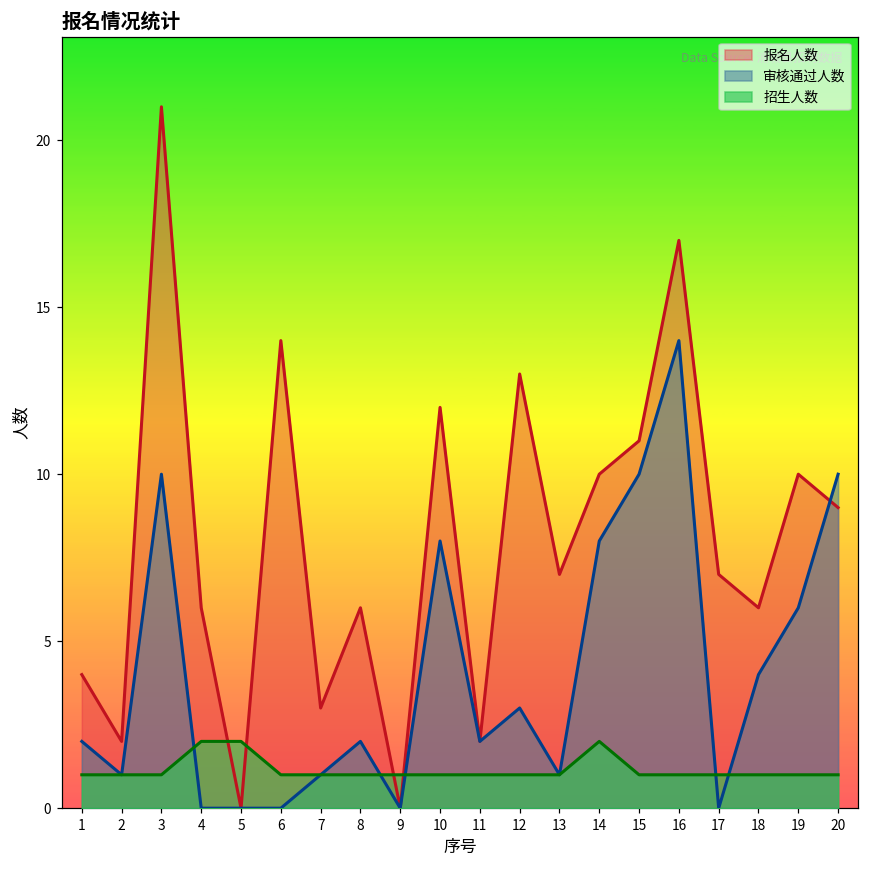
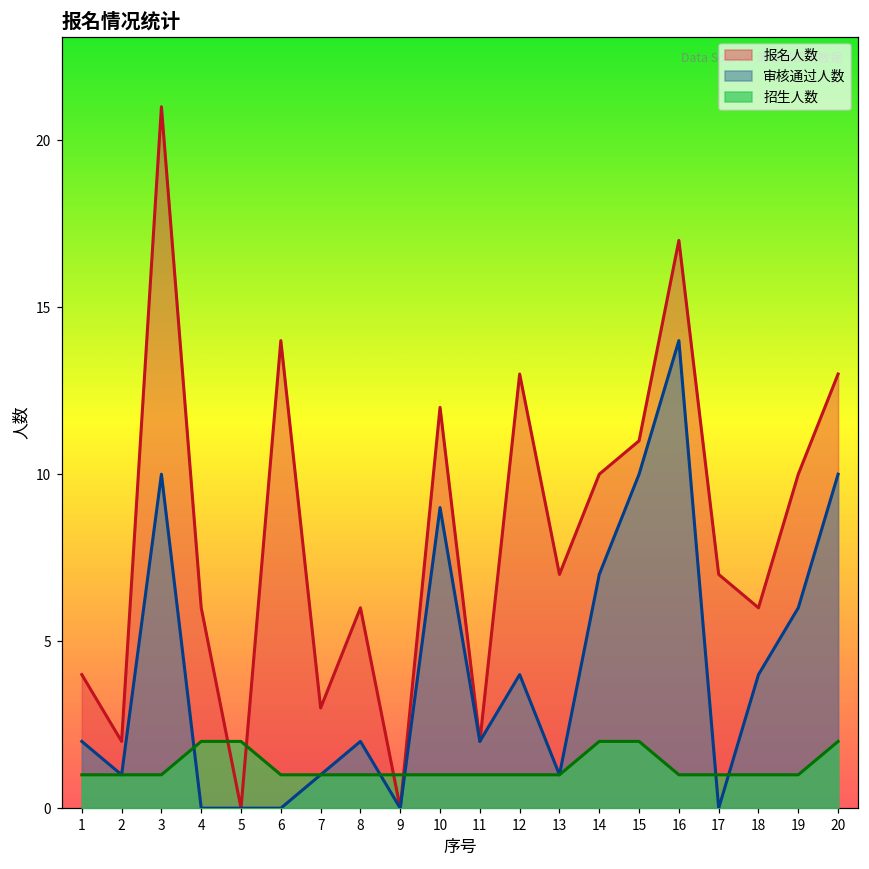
审核通过人数, 10: 8 -> 9
审核通过人数, 12: 3 -> 4
审核通过人数, 14: 8 -> 7
招生人数, 15: 1 -> 2
报名人数, 20: 9 -> 13
招生人数, 20: 1 -> 2
